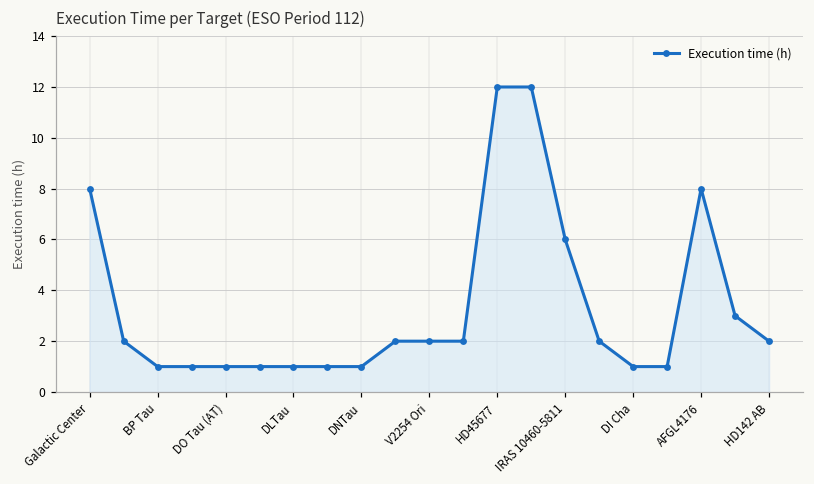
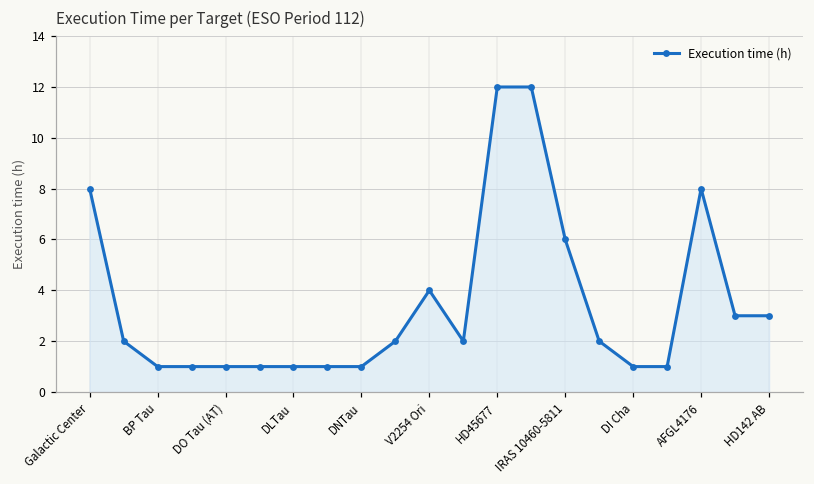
V2254 Ori: 2 -> 4
HD142 AB: 2 -> 3
